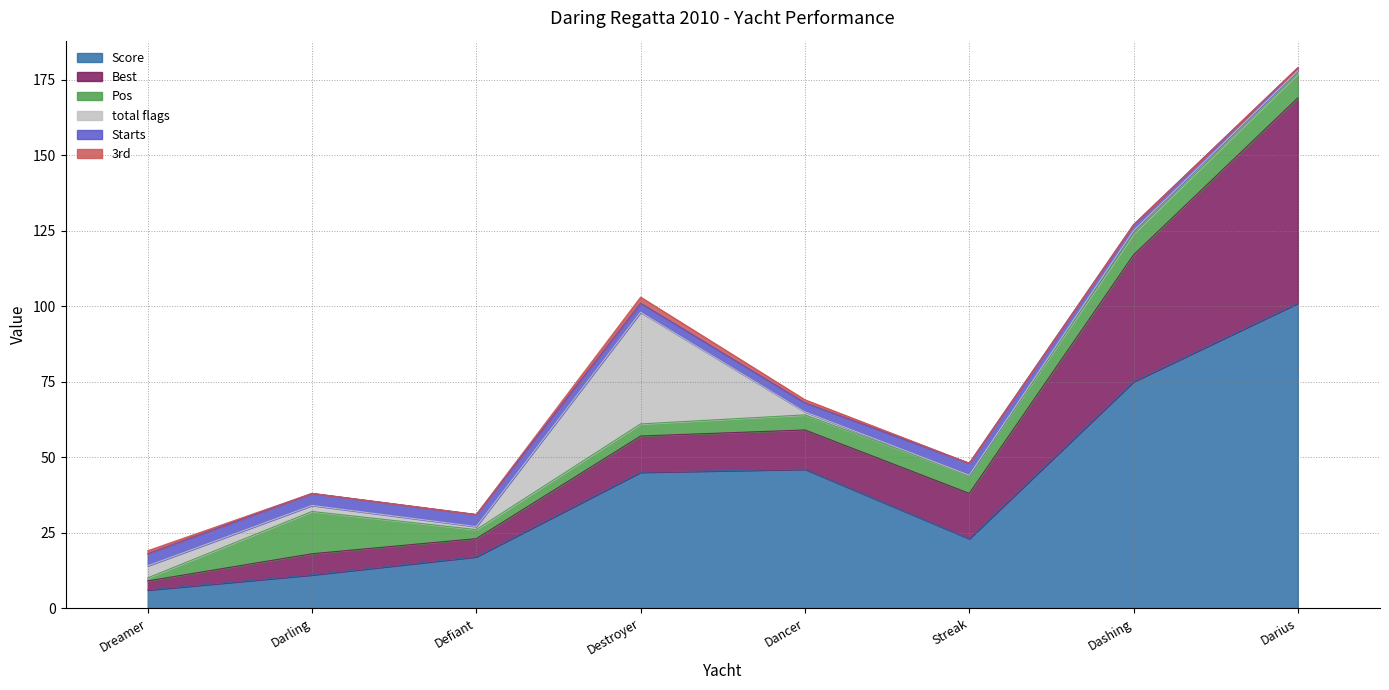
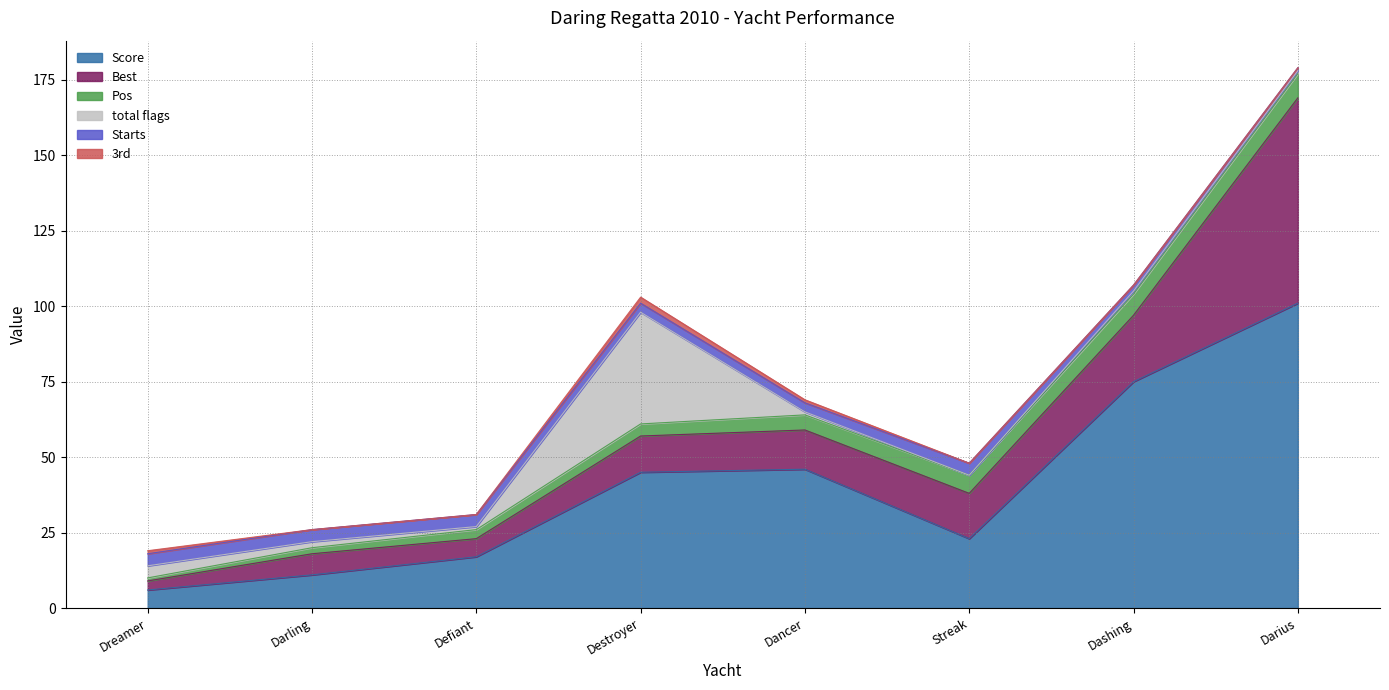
Pos, Darling: 14 -> 2
Best, Dashing: 42 -> 22
